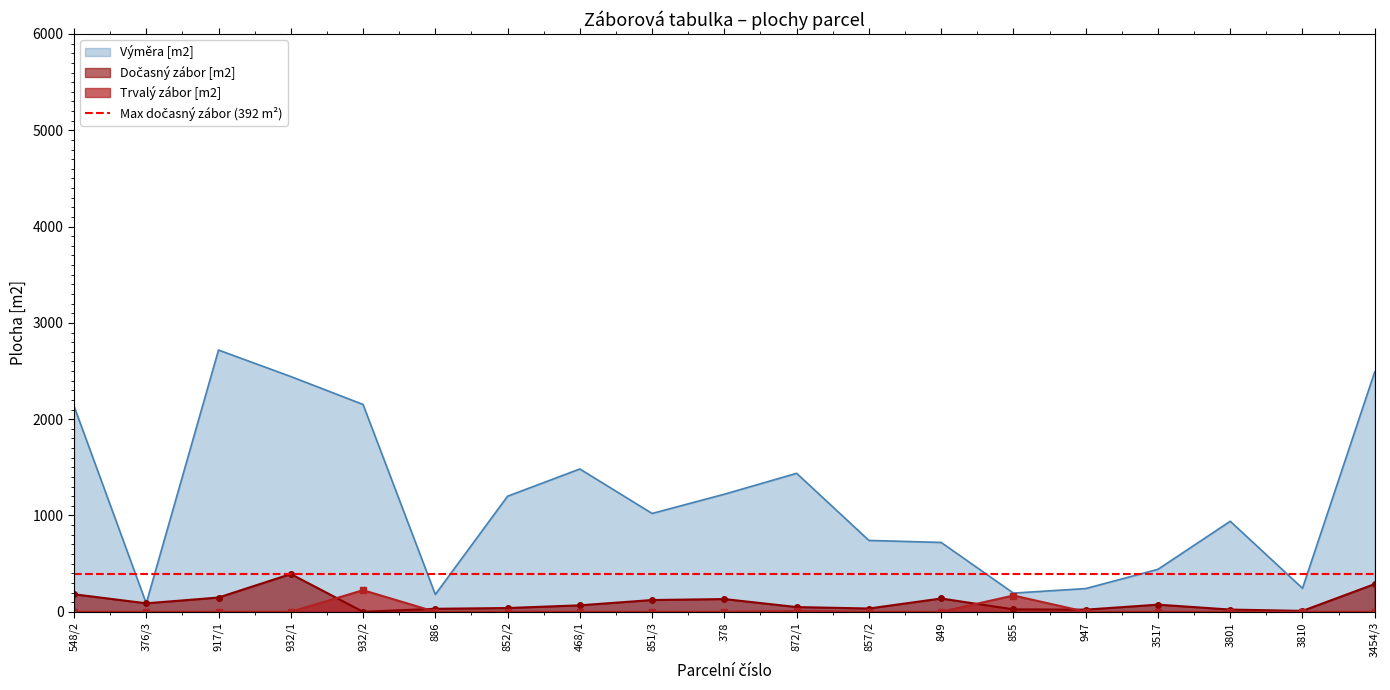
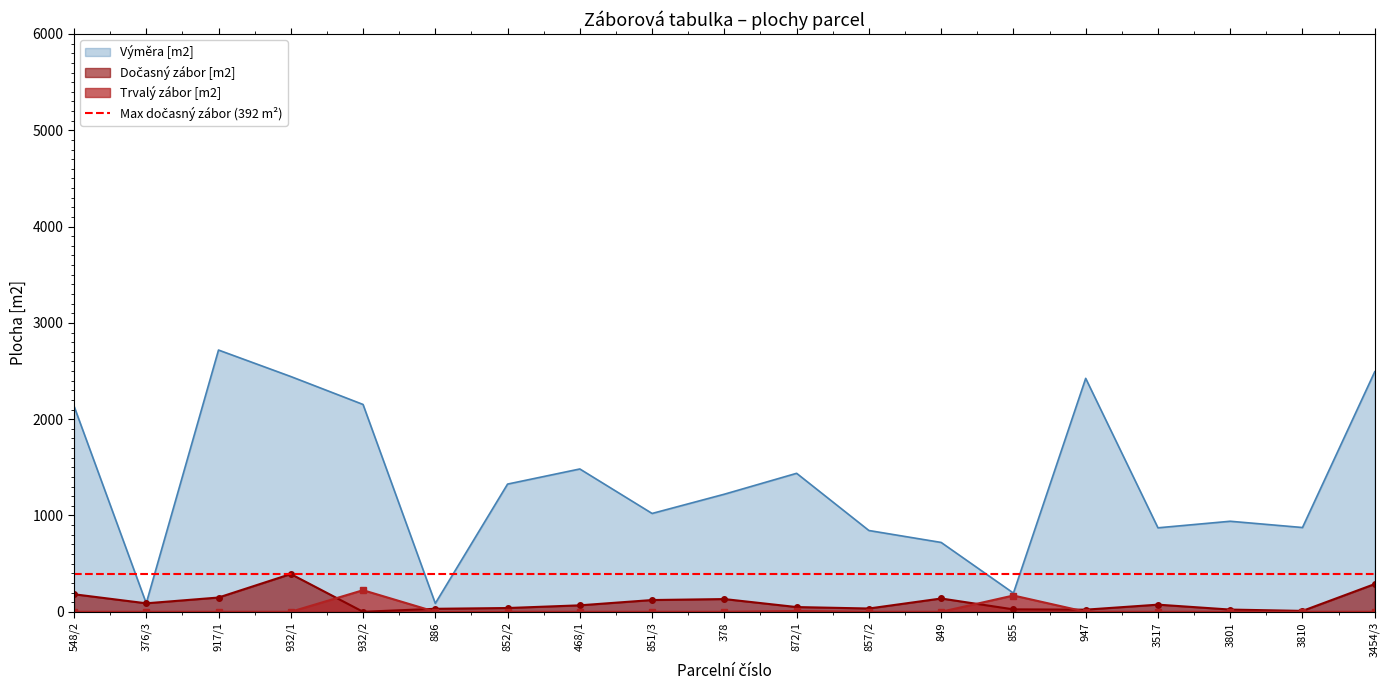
Výměra [m2], 886: 200 -> 100
Výměra [m2], 852/2: 1200 -> 1300
Výměra [m2], 857/2: 700 -> 800
Výměra [m2], 947: 200 -> 2400
Výměra [m2], 3517: 400 -> 900
Výměra [m2], 3810: 200 -> 900
